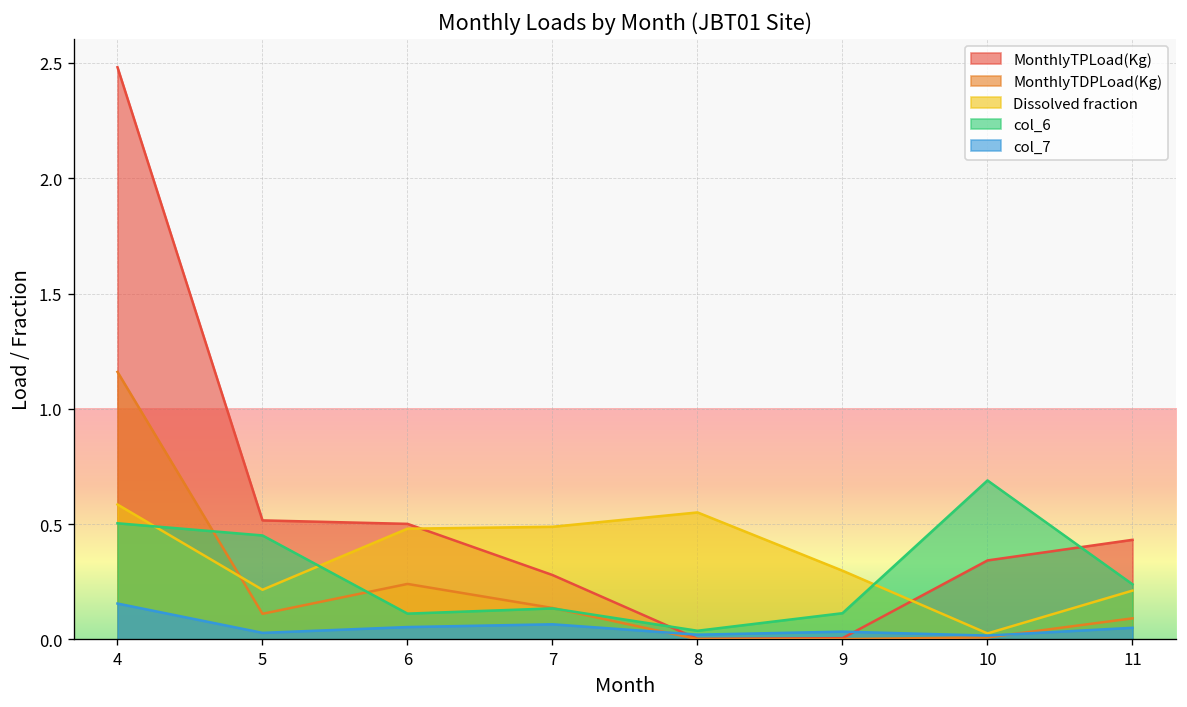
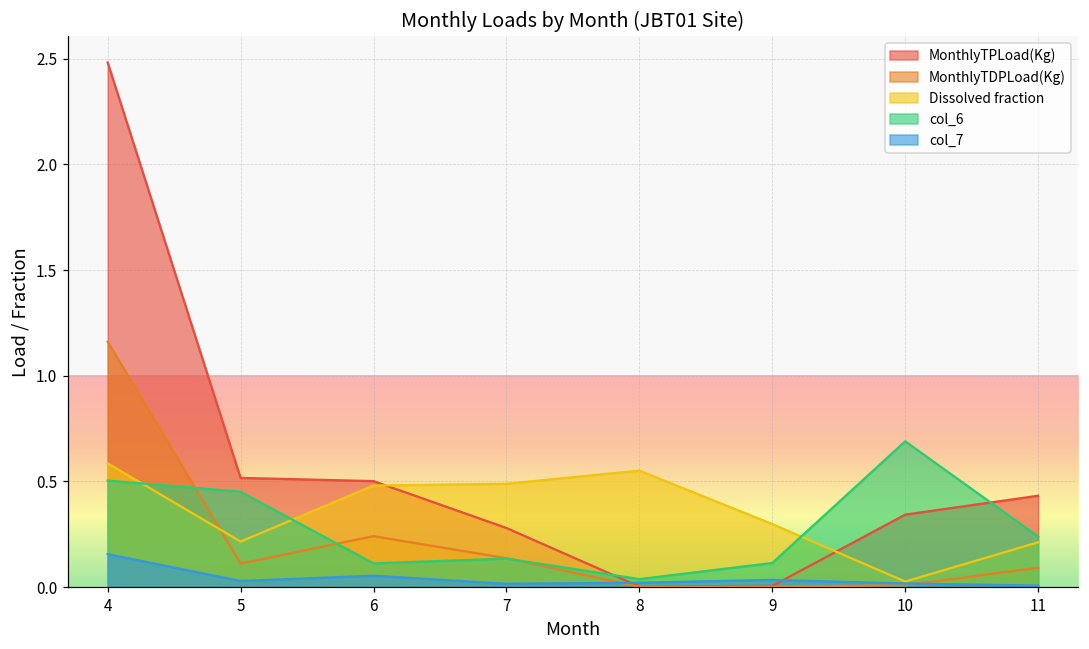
col_7, 7: 0.07 -> 0.02
col_7, 11: 0.05 -> 0.01
